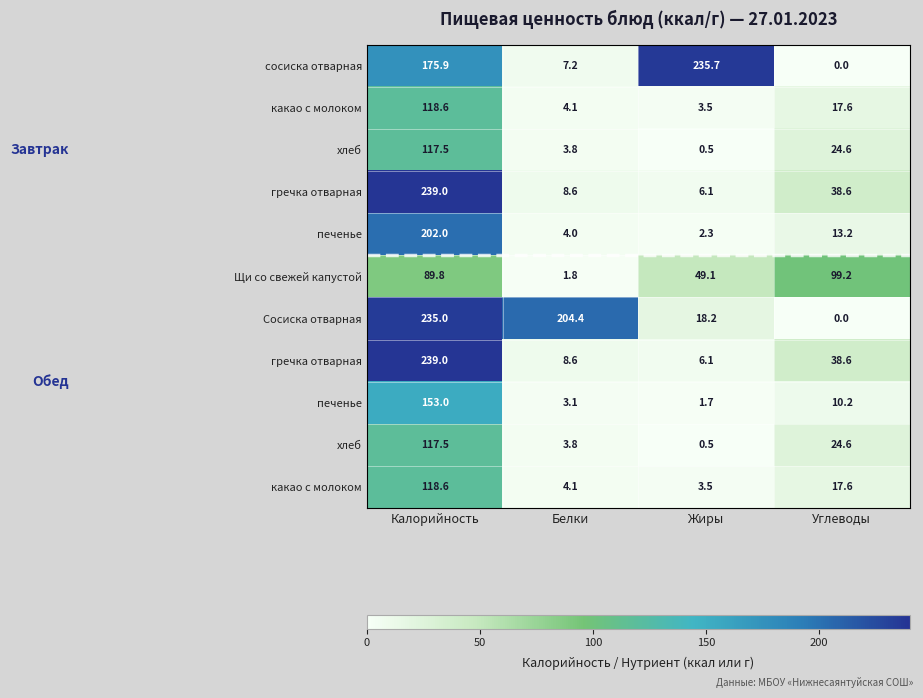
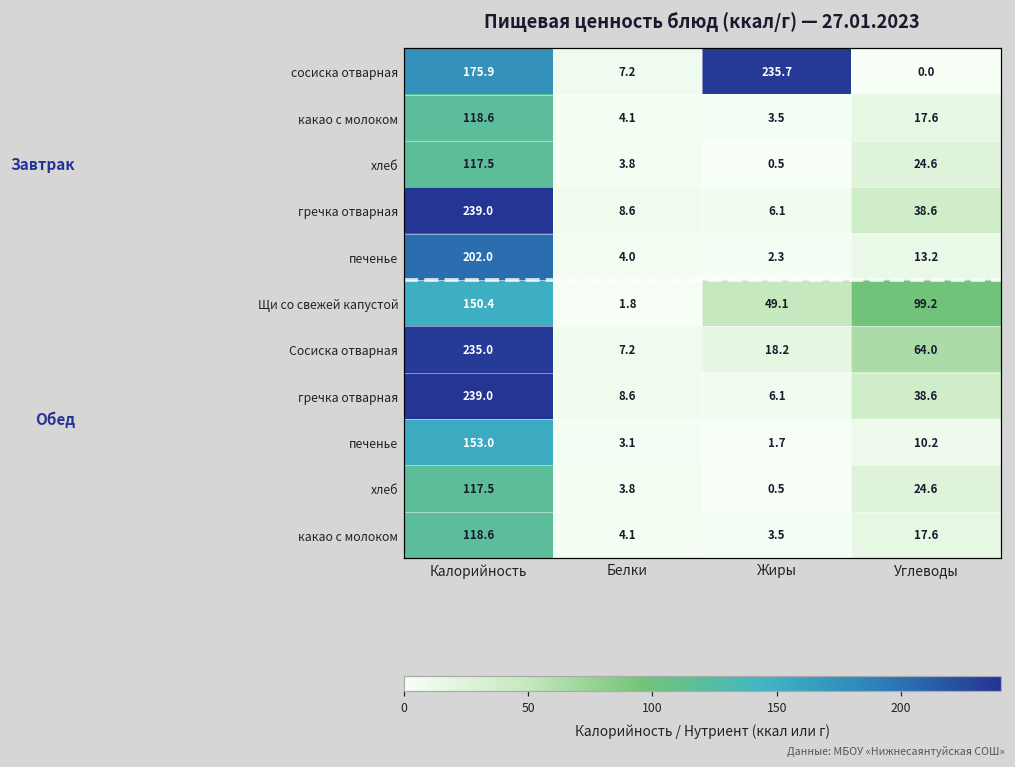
Щи со свежей капустой, Калорийность: 89.8 -> 150.4
Сосиска отварная, Белки: 204.4 -> 7.2
Сосиска отварная, Углеводы: 0.0 -> 64.0
